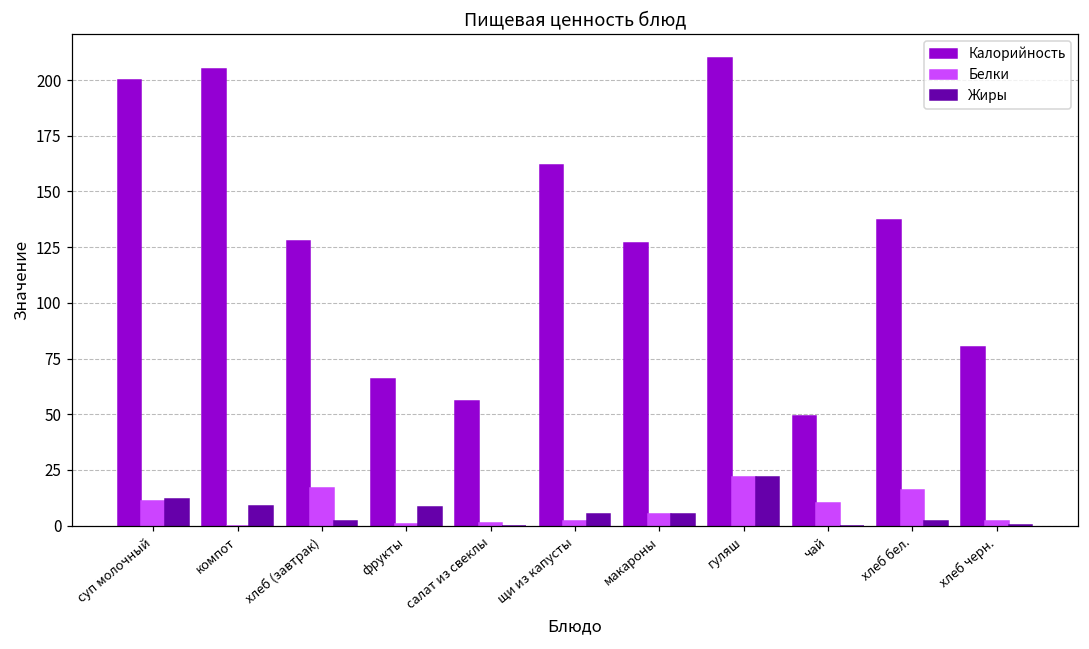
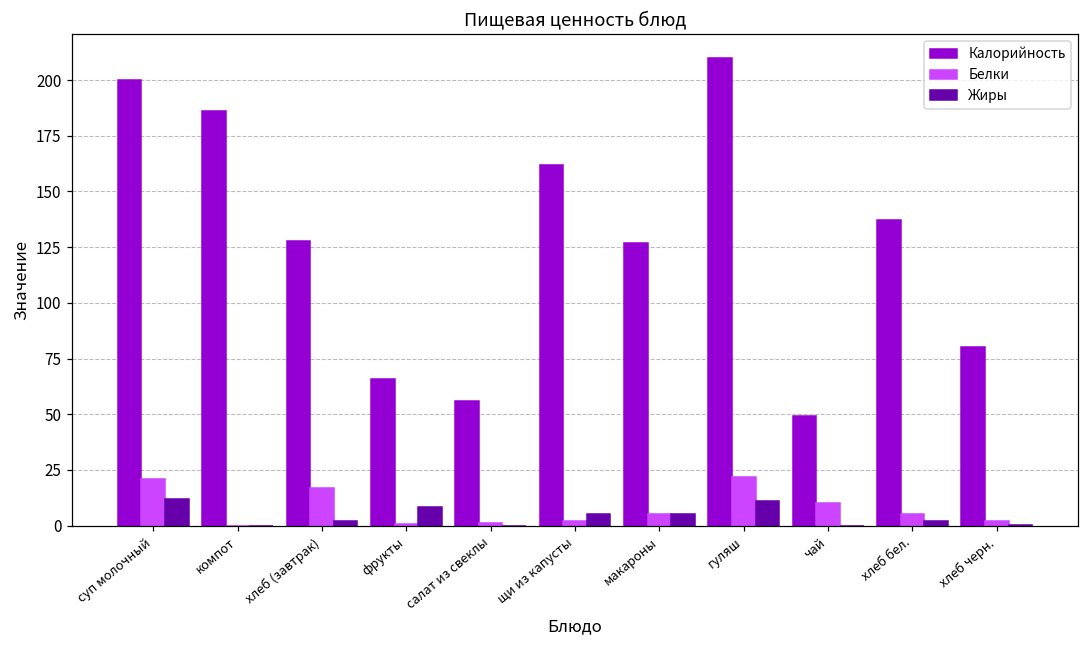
Белки, суп молочный: 11 -> 21
Калорийность, компот: 205 -> 186
Жиры, компот: 9 -> 0
Жиры, гуляш: 22 -> 11
Белки, хлеб бел.: 16 -> 5
